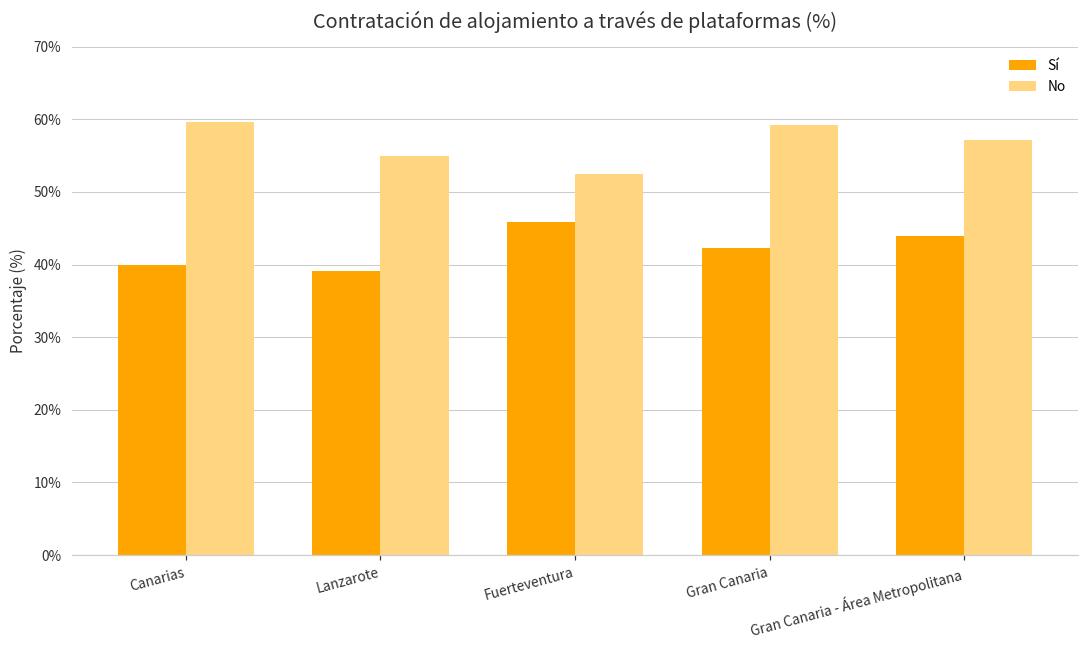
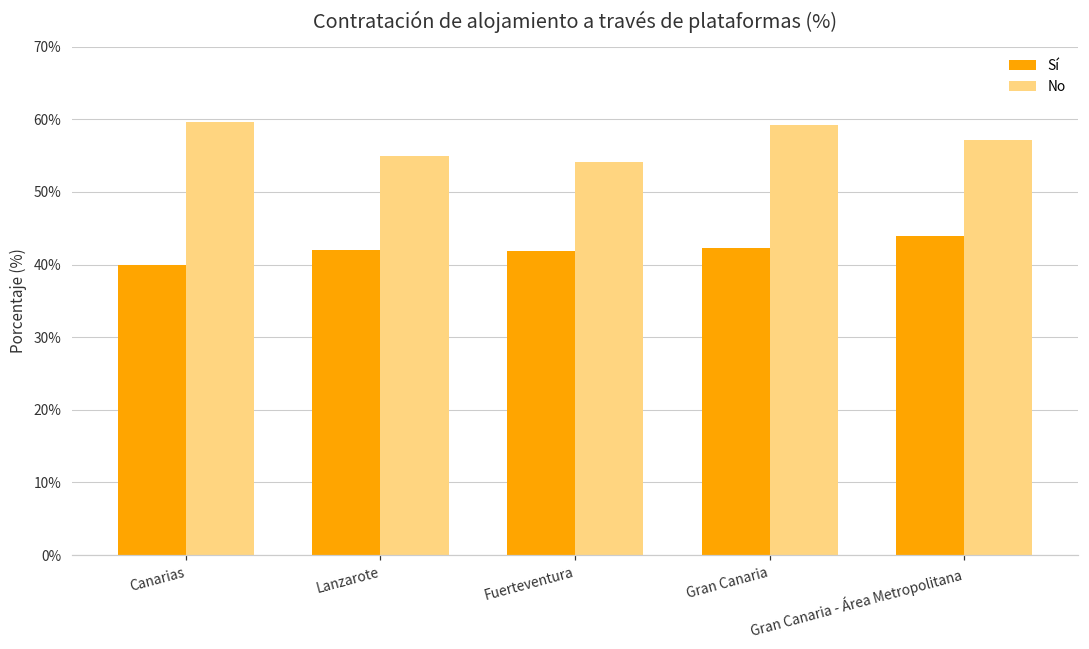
Sí, Lanzarote: 39% -> 42%
Sí, Fuerteventura: 46% -> 42%
No, Fuerteventura: 52% -> 54%
